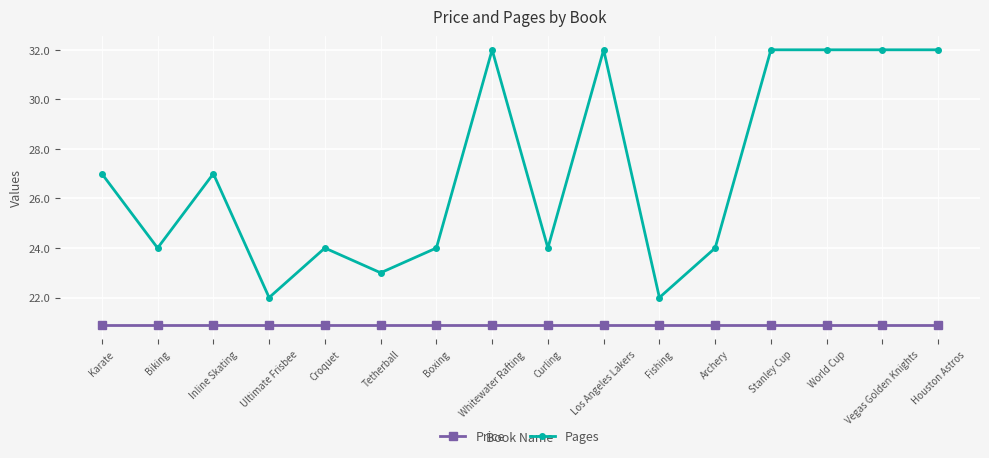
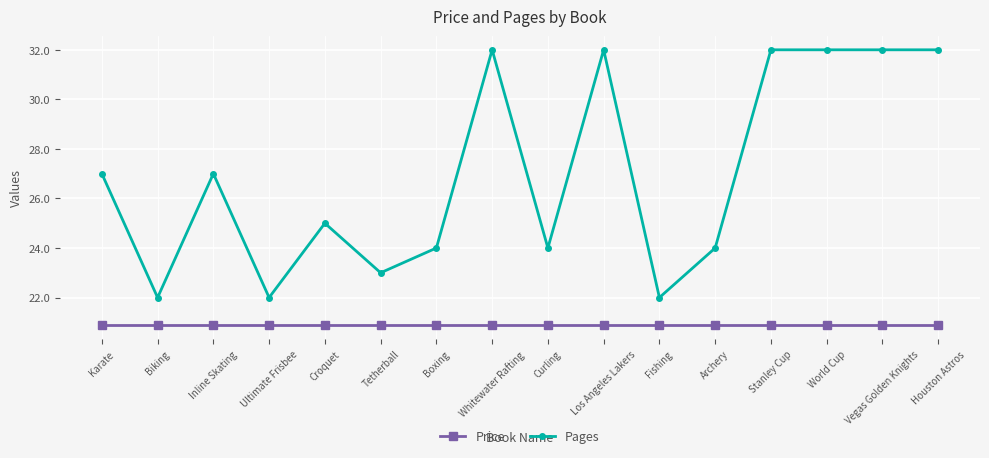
Pages, Biking: 24 -> 22
Pages, Croquet: 24 -> 25
